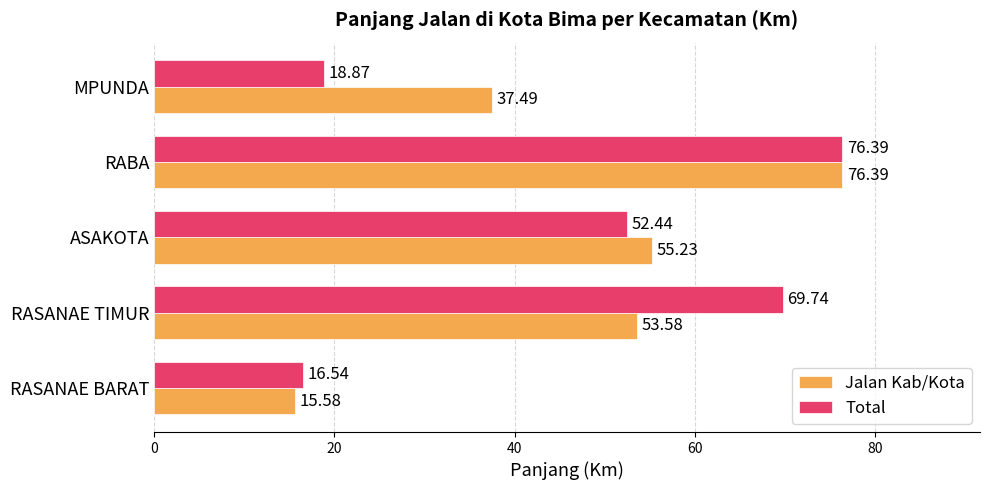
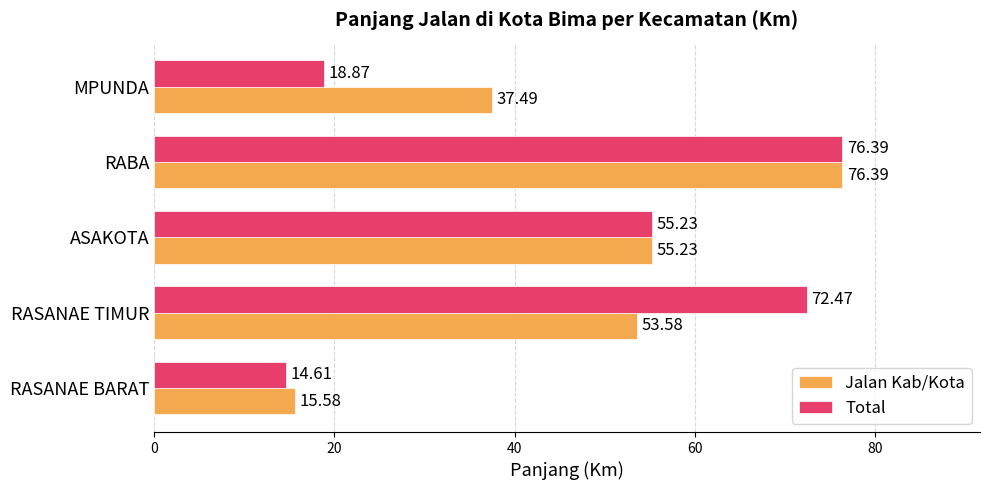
Total, ASAKOTA: 52.44 -> 55.23
Total, RASANAE TIMUR: 69.74 -> 72.47
Total, RASANAE BARAT: 16.54 -> 14.61
